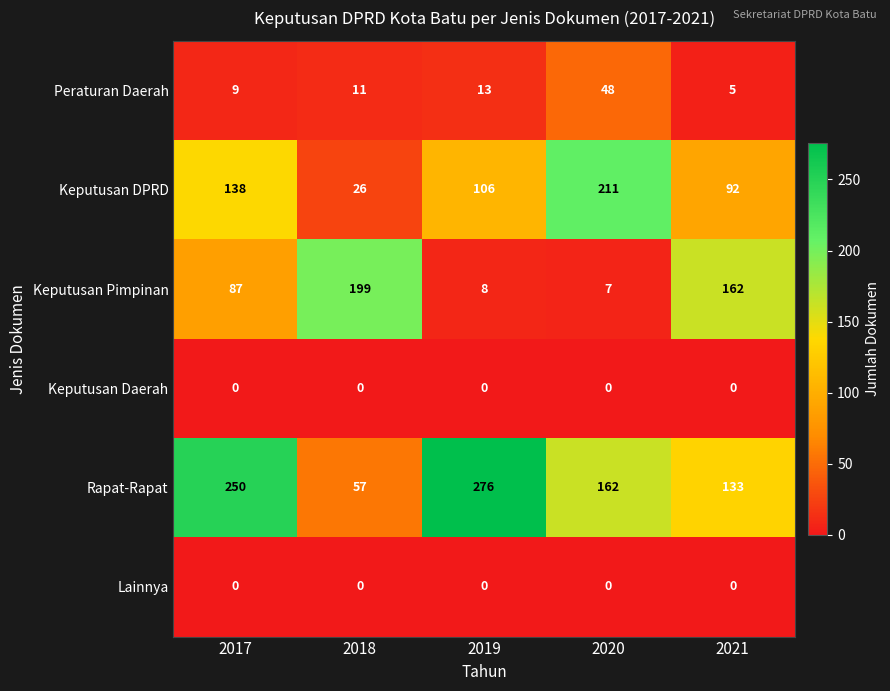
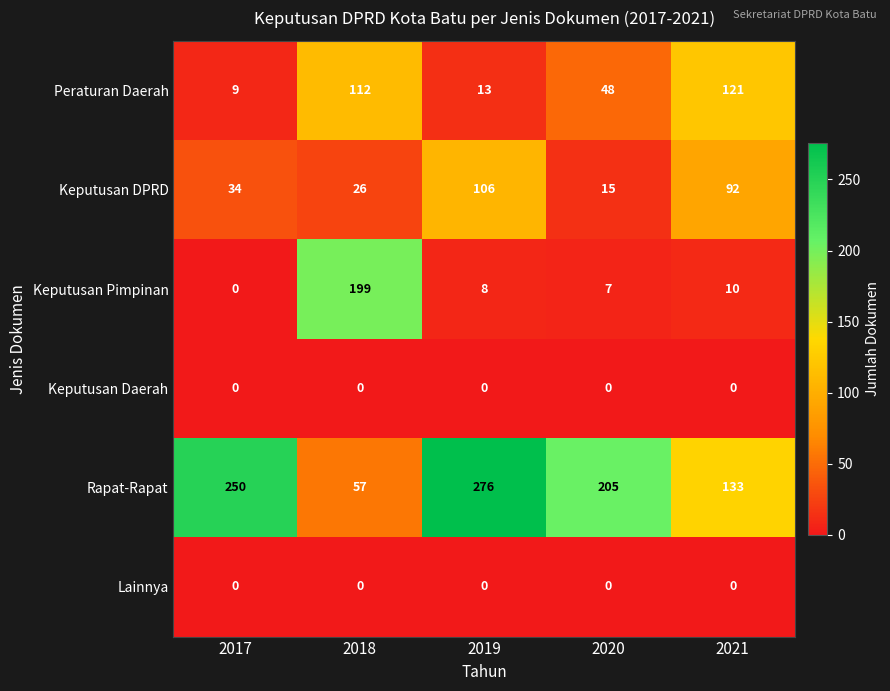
Peraturan Daerah, 2018: 11 -> 112
Peraturan Daerah, 2021: 5 -> 121
Keputusan DPRD, 2017: 138 -> 34
Keputusan DPRD, 2020: 211 -> 15
Keputusan Pimpinan, 2017: 87 -> 0
Keputusan Pimpinan, 2021: 162 -> 10
Rapat-Rapat, 2020: 162 -> 205
